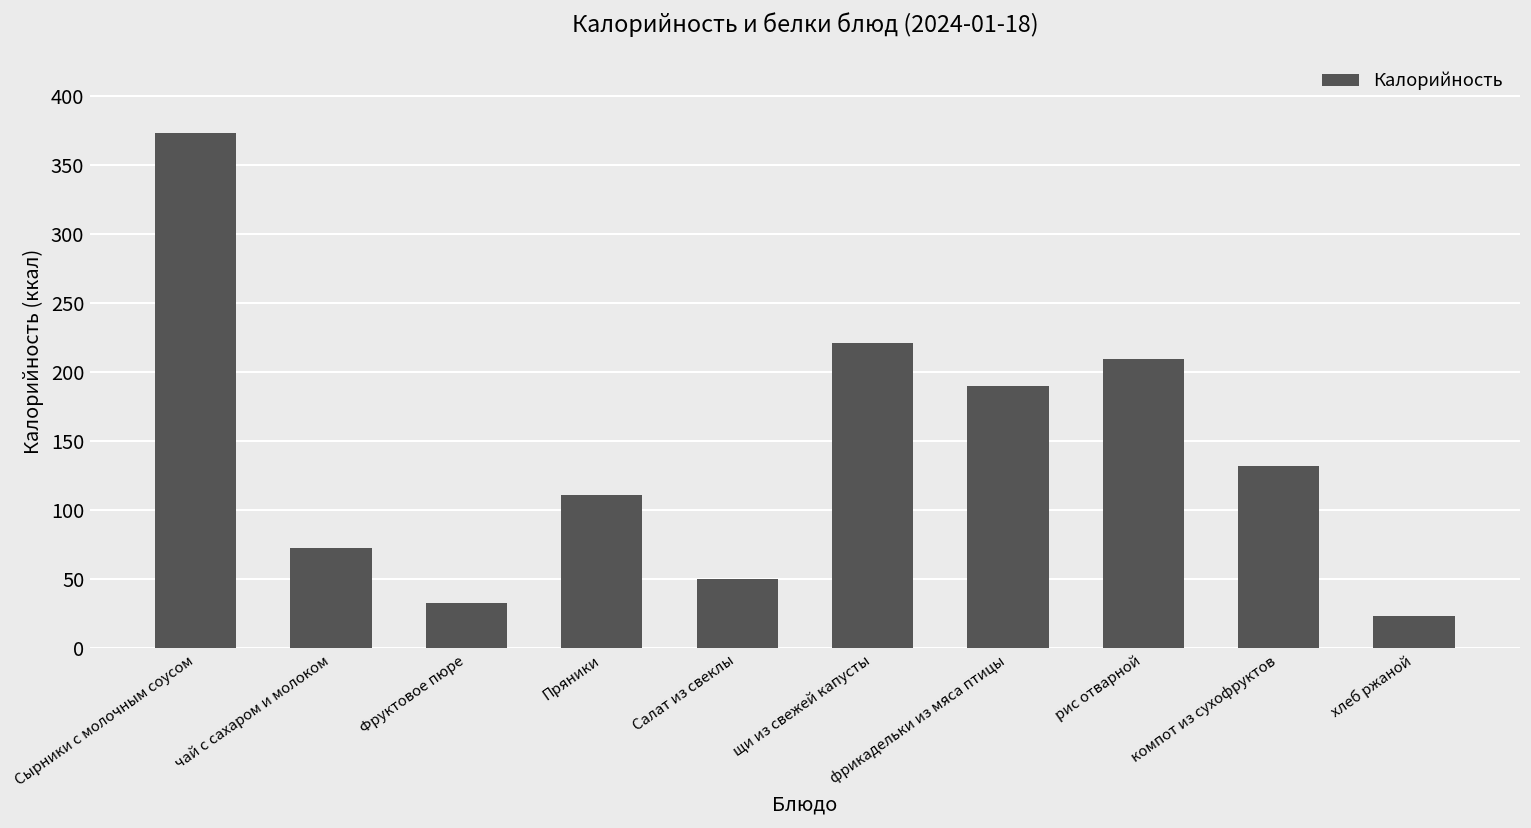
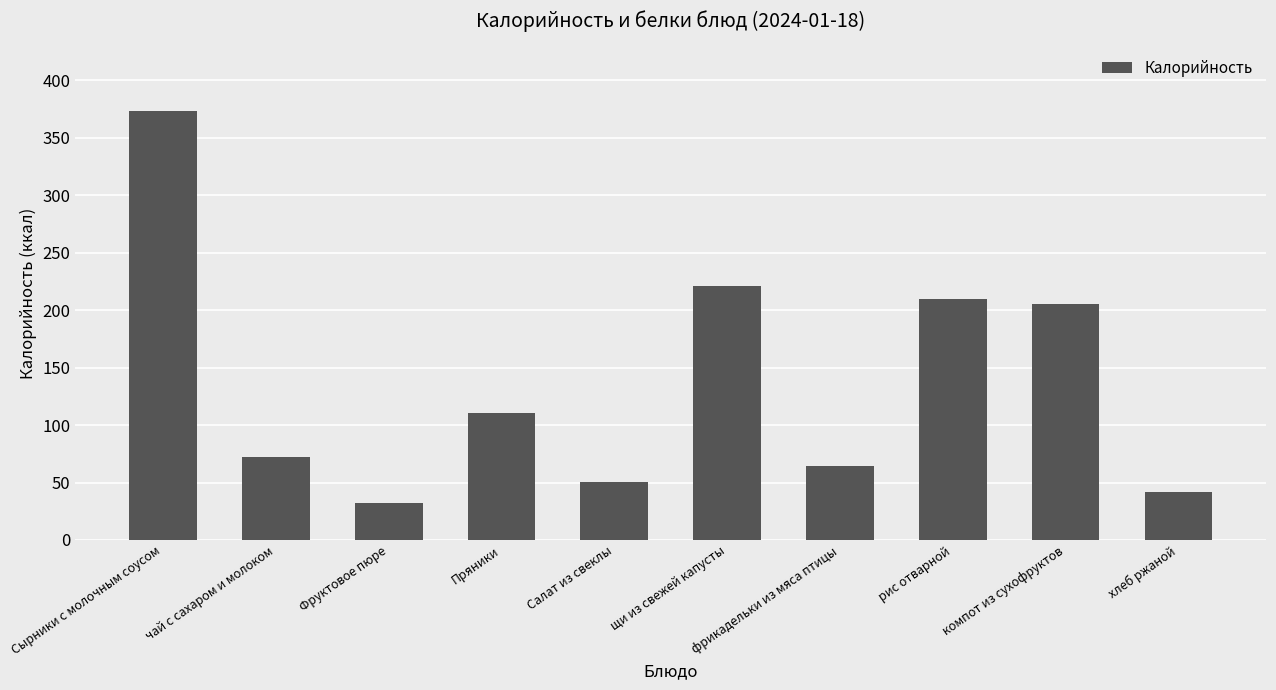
фрикадельки из мяса птицы: 190 -> 64
компот из сухофруктов: 132 -> 206
хлеб ржаной: 23 -> 42
